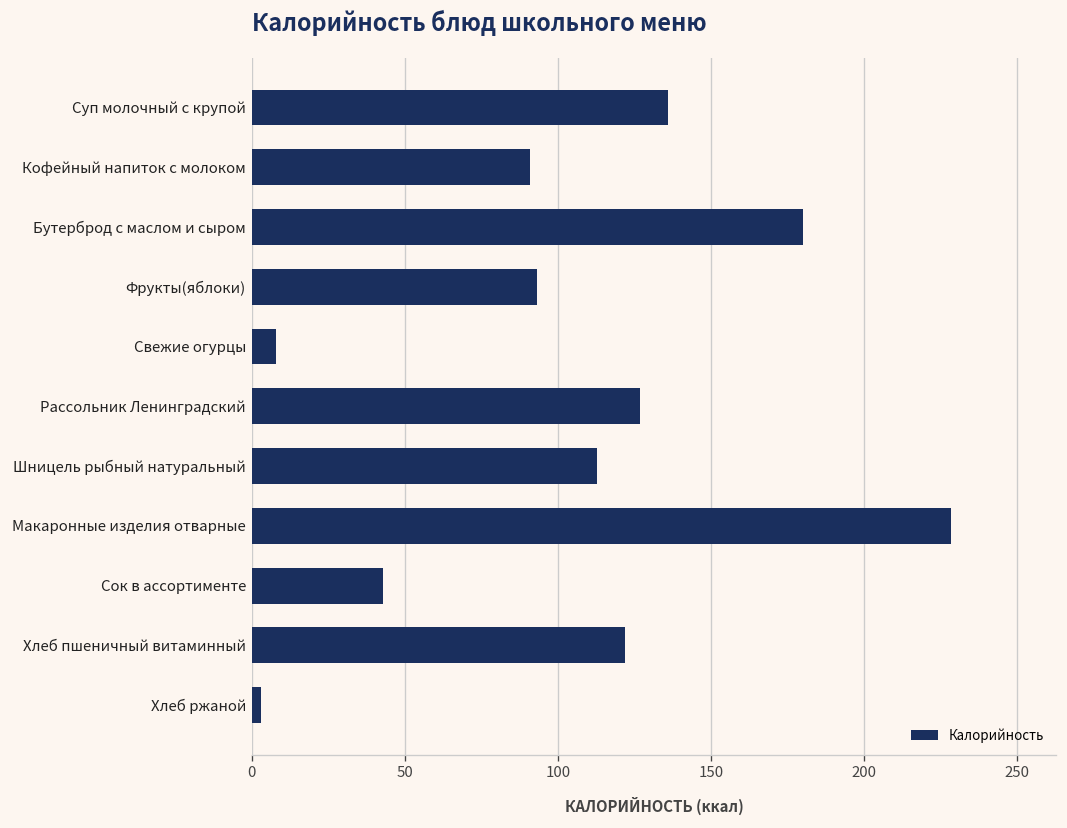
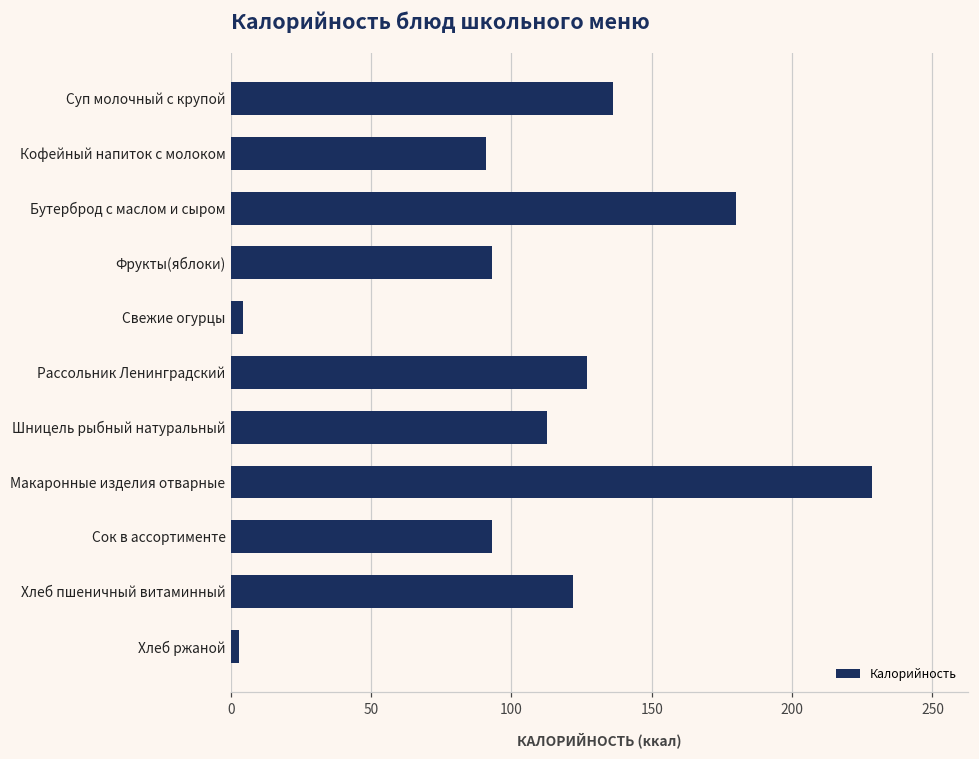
Свежие огурцы: 8 -> 4
Сок в ассортименте: 43 -> 93
